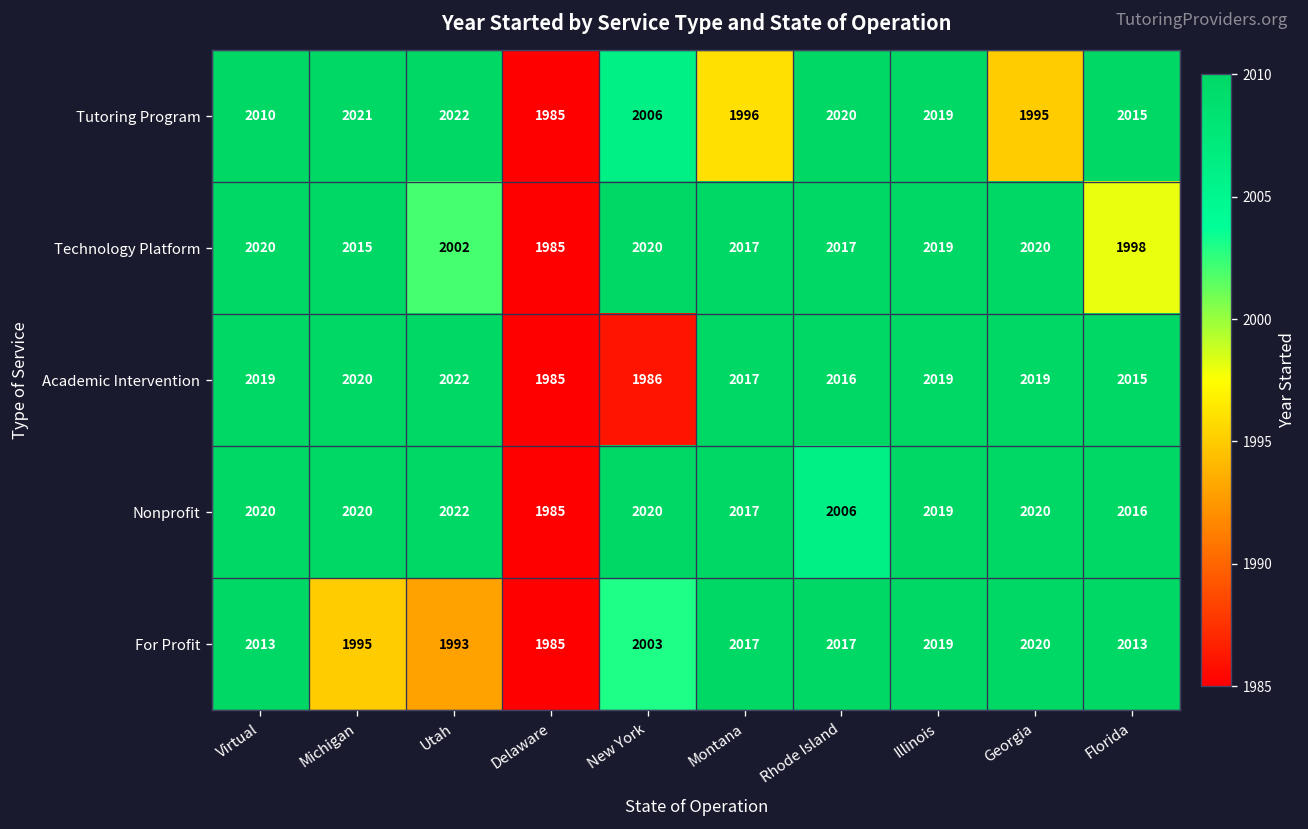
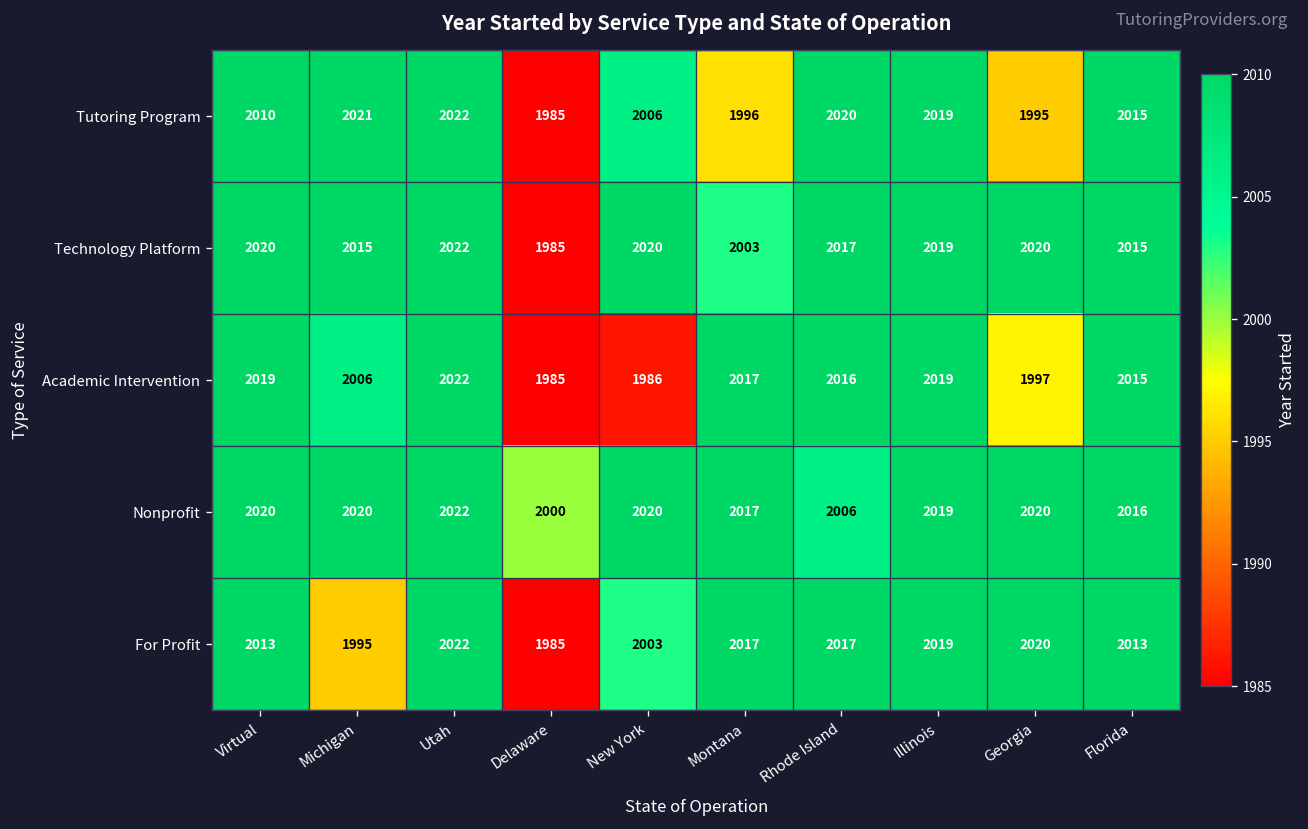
Technology Platform, Utah: 2002 -> 2022
Technology Platform, Montana: 2017 -> 2003
Technology Platform, Florida: 1998 -> 2015
Academic Intervention, Michigan: 2020 -> 2006
Academic Intervention, Georgia: 2019 -> 1997
Nonprofit, Delaware: 1985 -> 2000
For Profit, Utah: 1993 -> 2022
